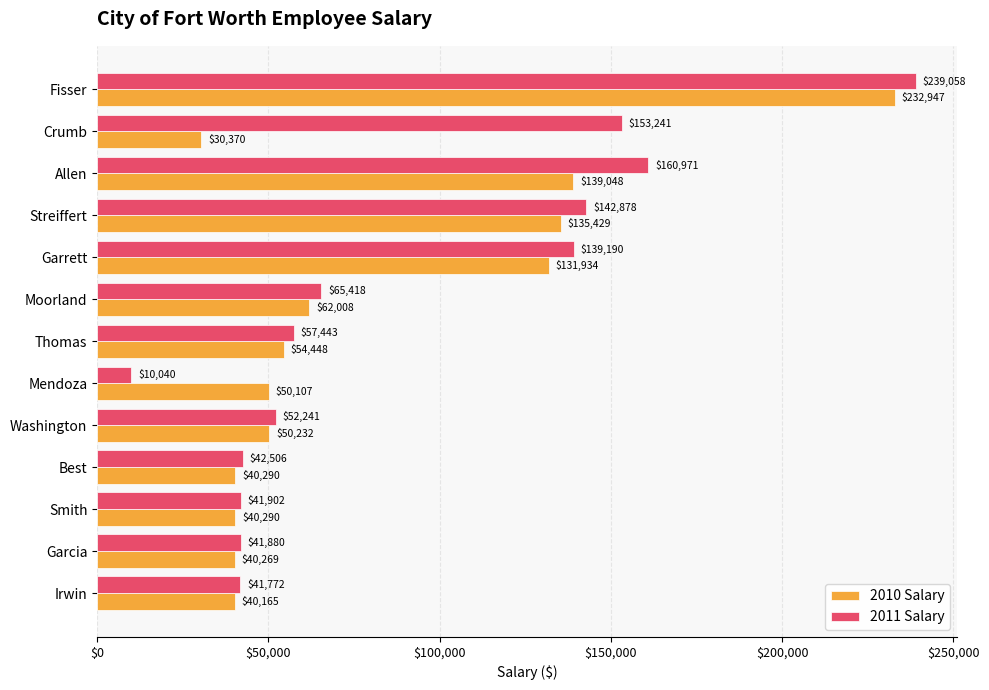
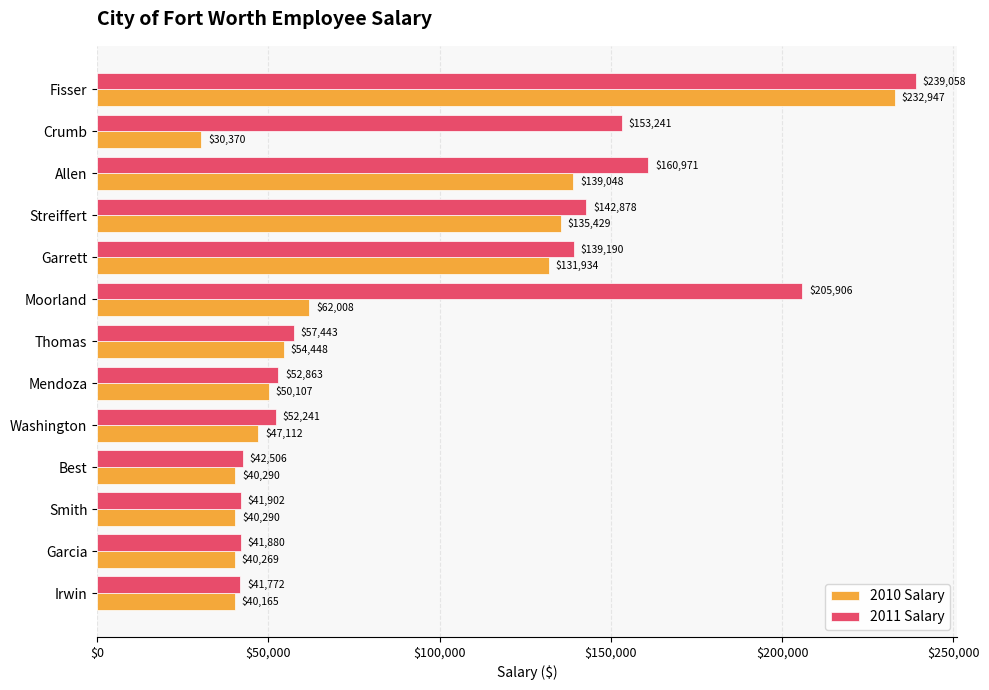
2011 Salary, Moorland: $65,418 -> $205,906
2011 Salary, Mendoza: $10,040 -> $52,863
2010 Salary, Washington: $50,232 -> $47,112
